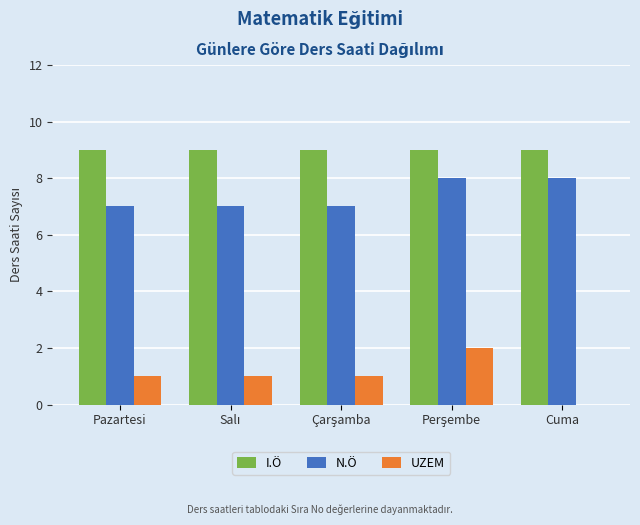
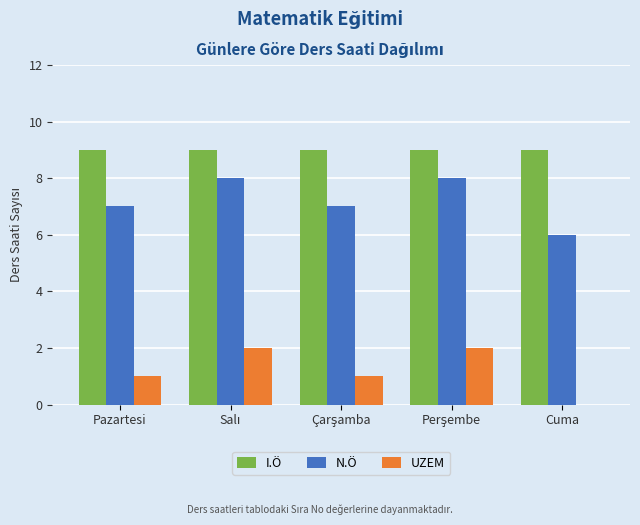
N.Ö, Salı: 7 -> 8
UZEM, Salı: 1 -> 2
N.Ö, Cuma: 8 -> 6
